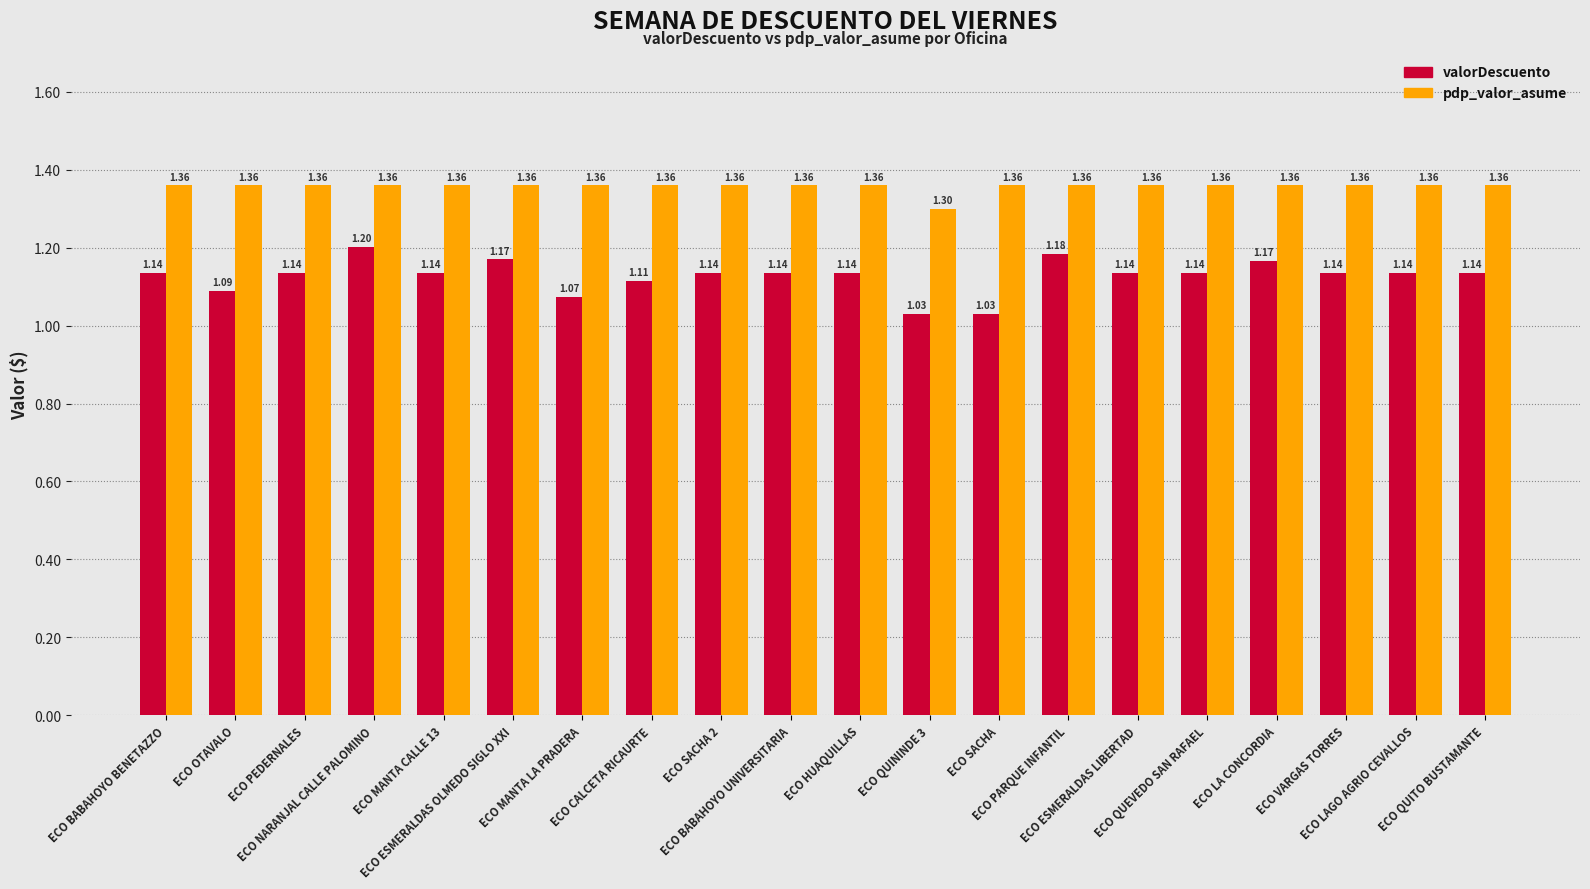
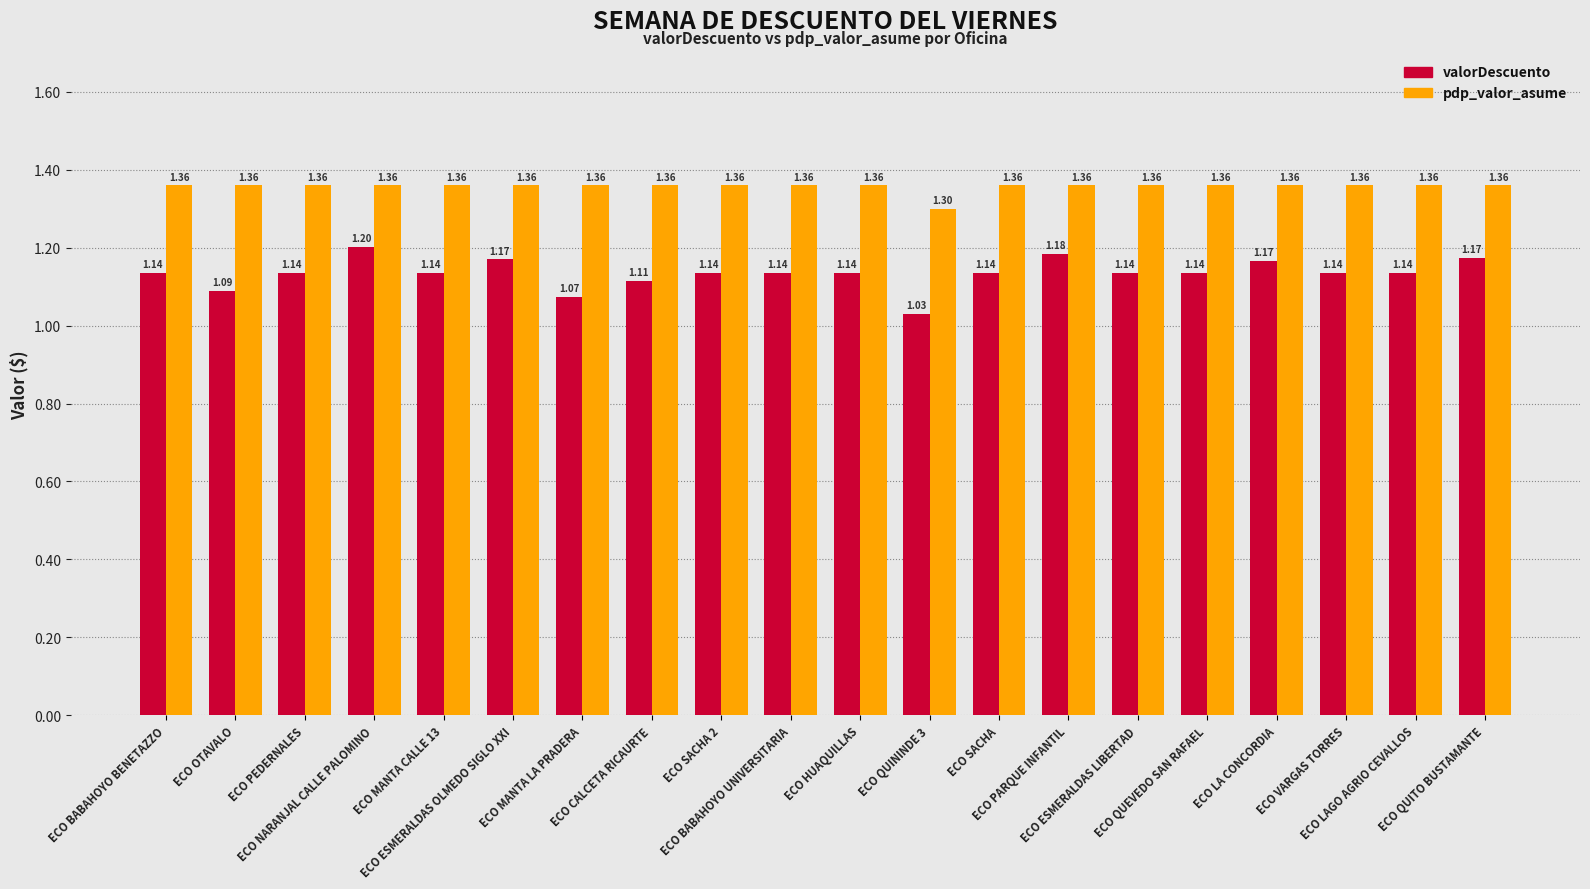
valorDescuento, ECO SACHA: 1.03 -> 1.14
valorDescuento, ECO QUITO BUSTAMANTE: 1.14 -> 1.17
